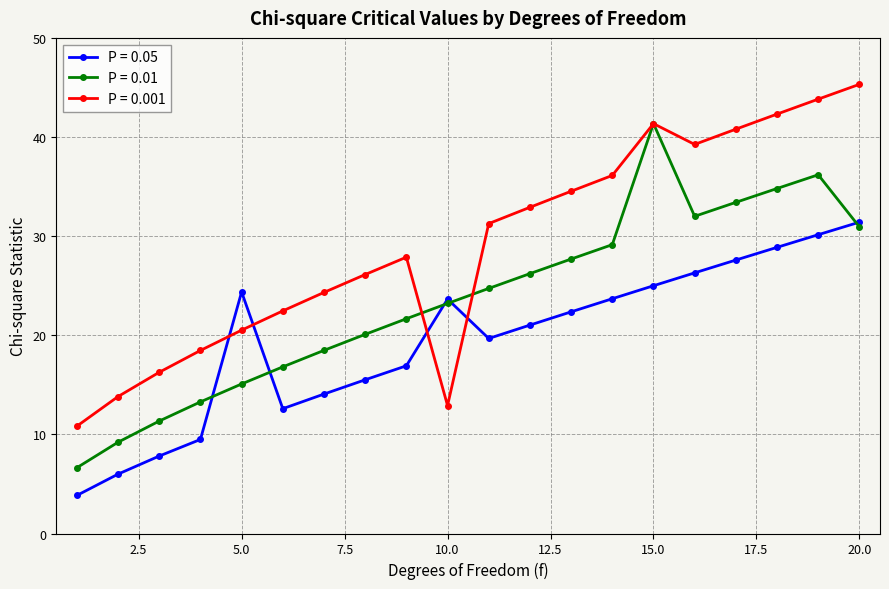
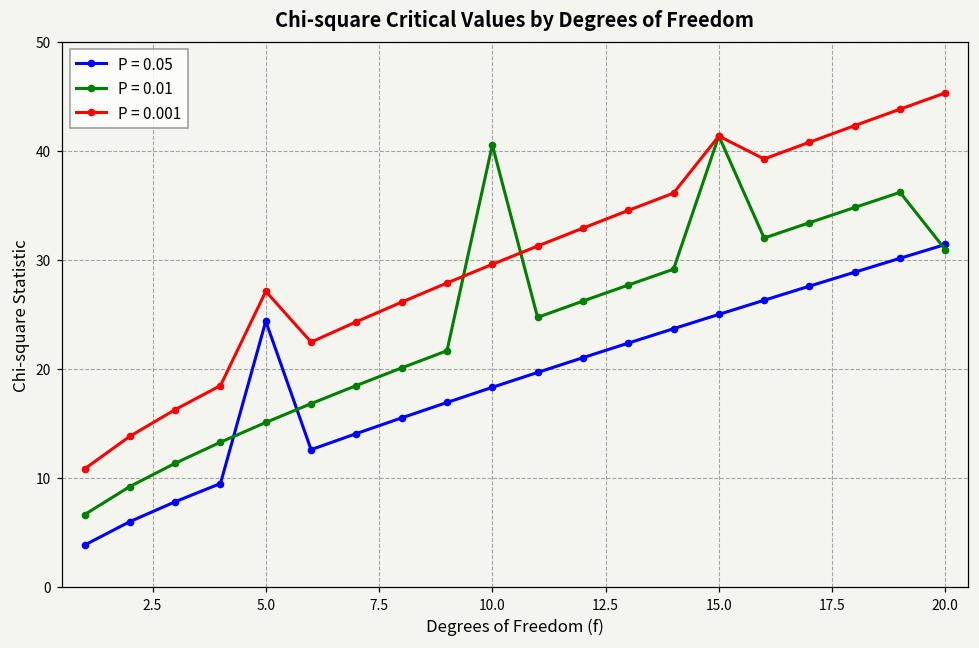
P = 0.001, 5.0: 21 -> 27
P = 0.05, 10.0: 24 -> 18
P = 0.01, 10.0: 23 -> 41
P = 0.001, 10.0: 13 -> 30
